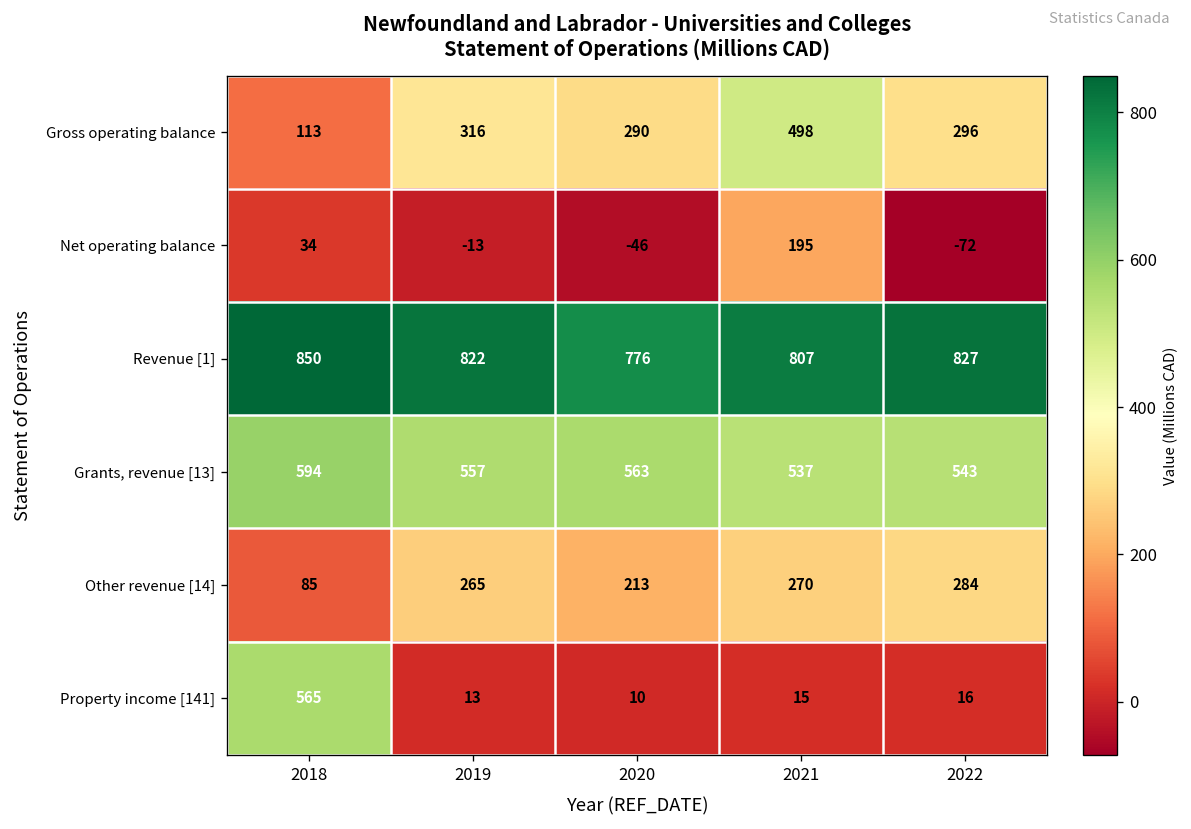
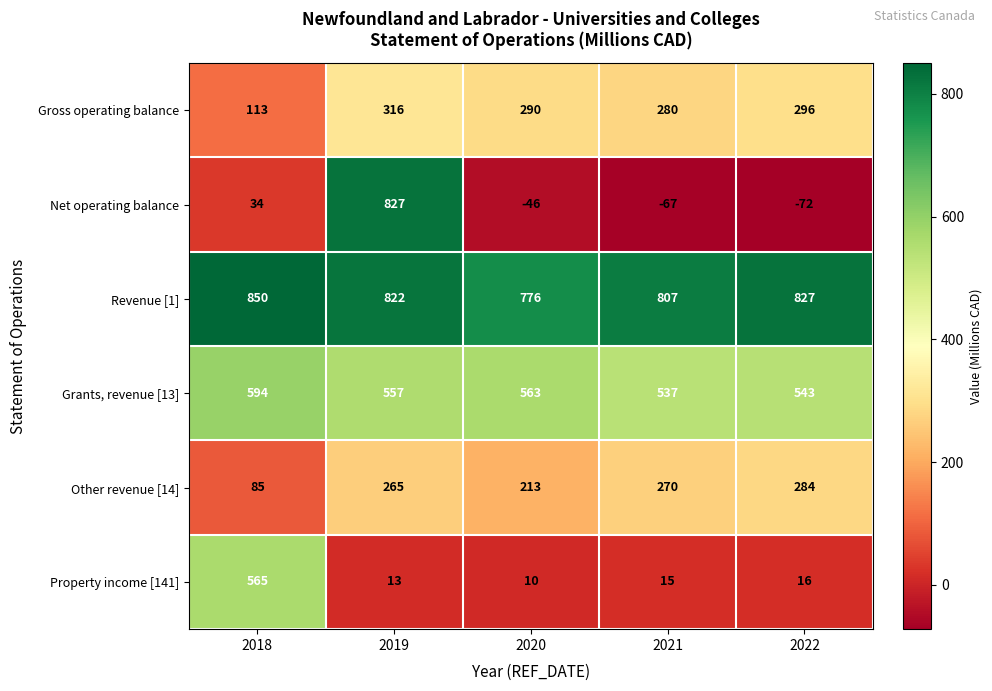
Gross operating balance, 2021: 498 -> 280
Net operating balance, 2019: -13 -> 827
Net operating balance, 2021: 195 -> -67
